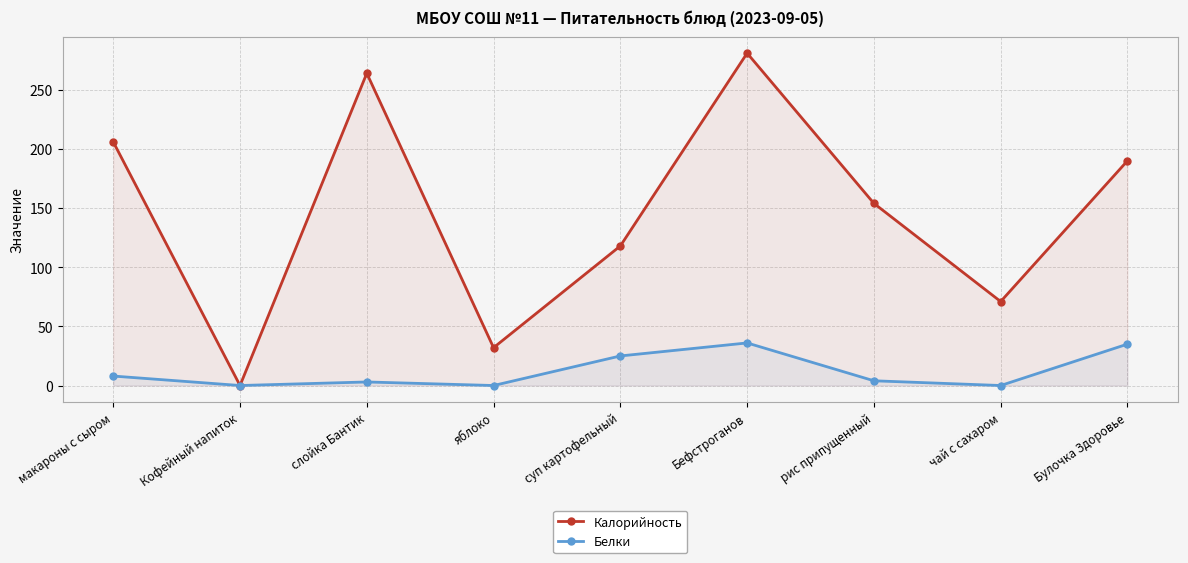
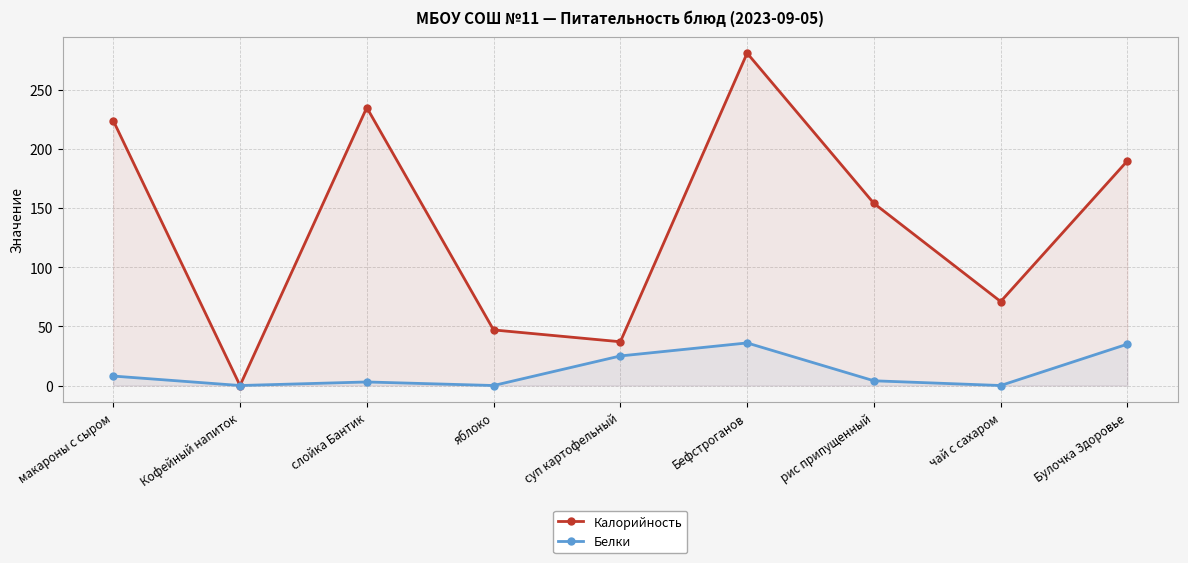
Калорийность, макароны с сыром: 206 -> 224
Калорийность, слойка Бантик: 264 -> 235
Калорийность, яблоко: 32 -> 47
Калорийность, суп картофельный: 118 -> 37
